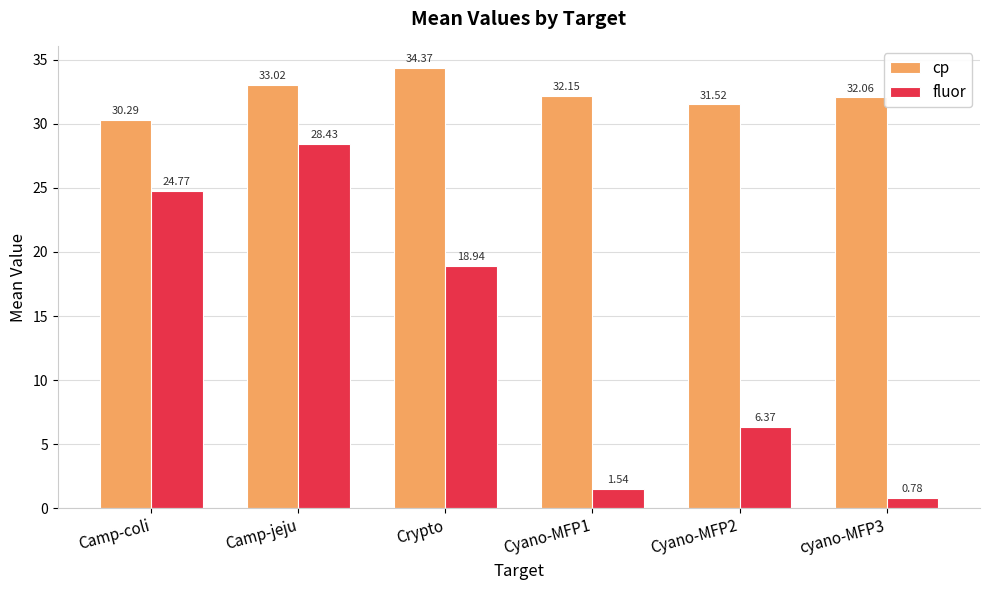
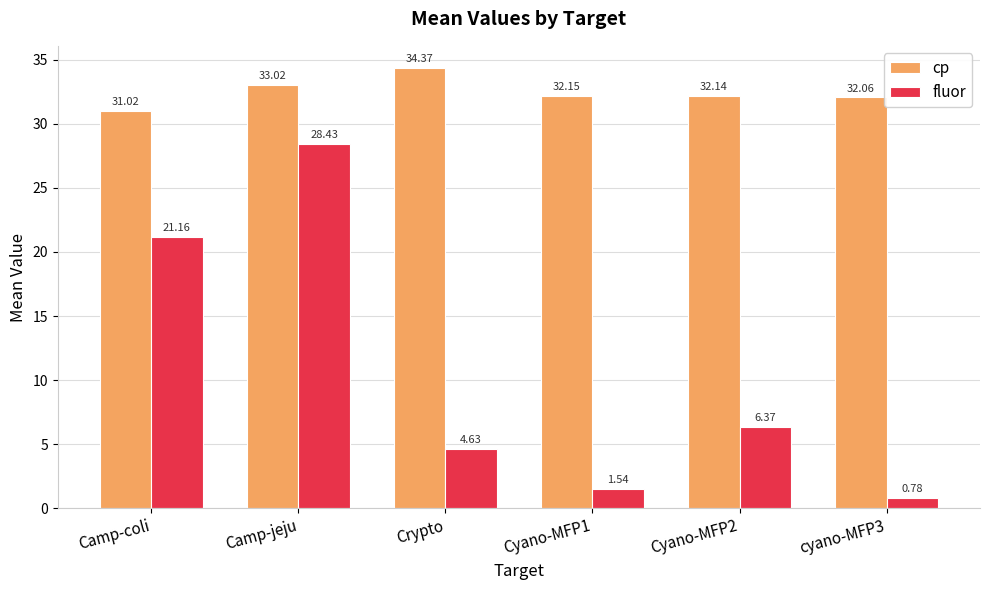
cp, Camp-coli: 30.29 -> 31.02
fluor, Camp-coli: 24.77 -> 21.16
fluor, Crypto: 18.94 -> 4.63
cp, Cyano-MFP2: 31.52 -> 32.14
